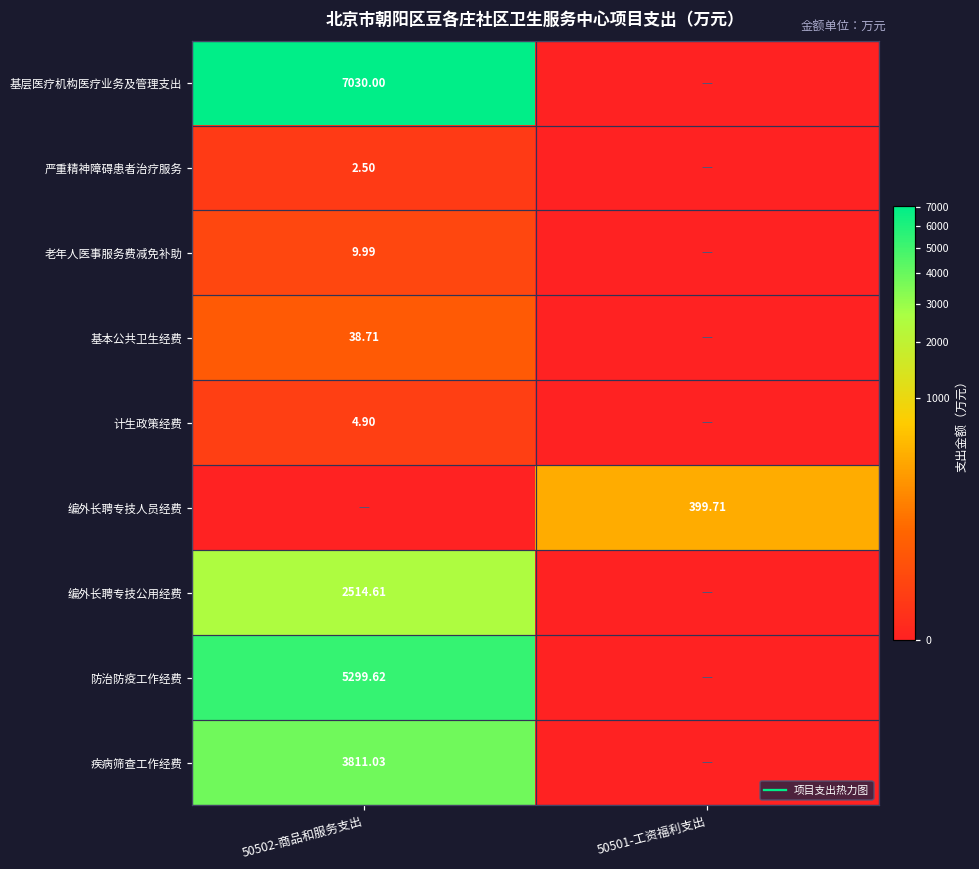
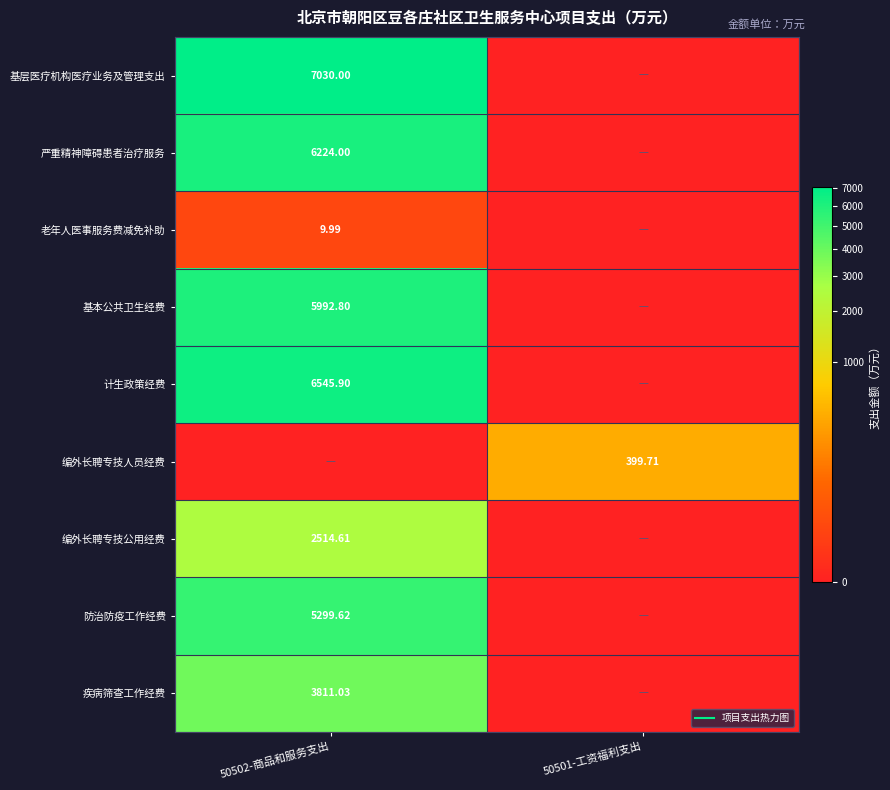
严重精神障碍患者治疗服务, 50502-商品和服务支出: 2.50 -> 6224.00
基本公共卫生经费, 50502-商品和服务支出: 38.71 -> 5992.80
计生政策经费, 50502-商品和服务支出: 4.90 -> 6545.90
